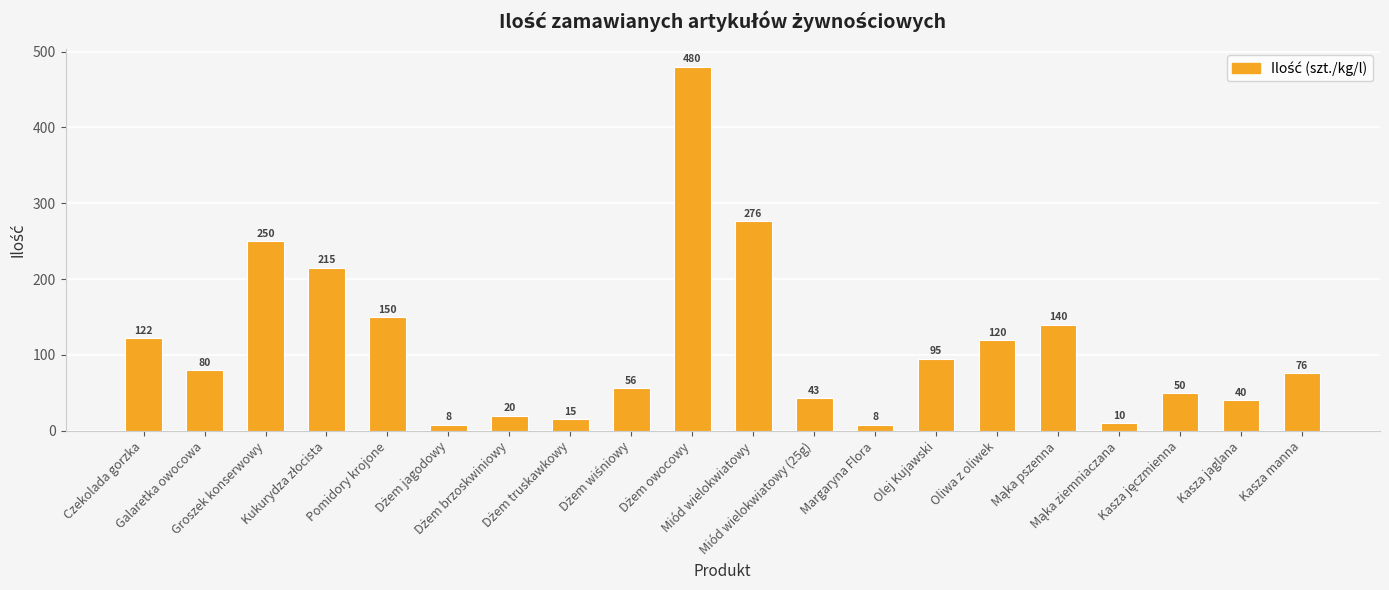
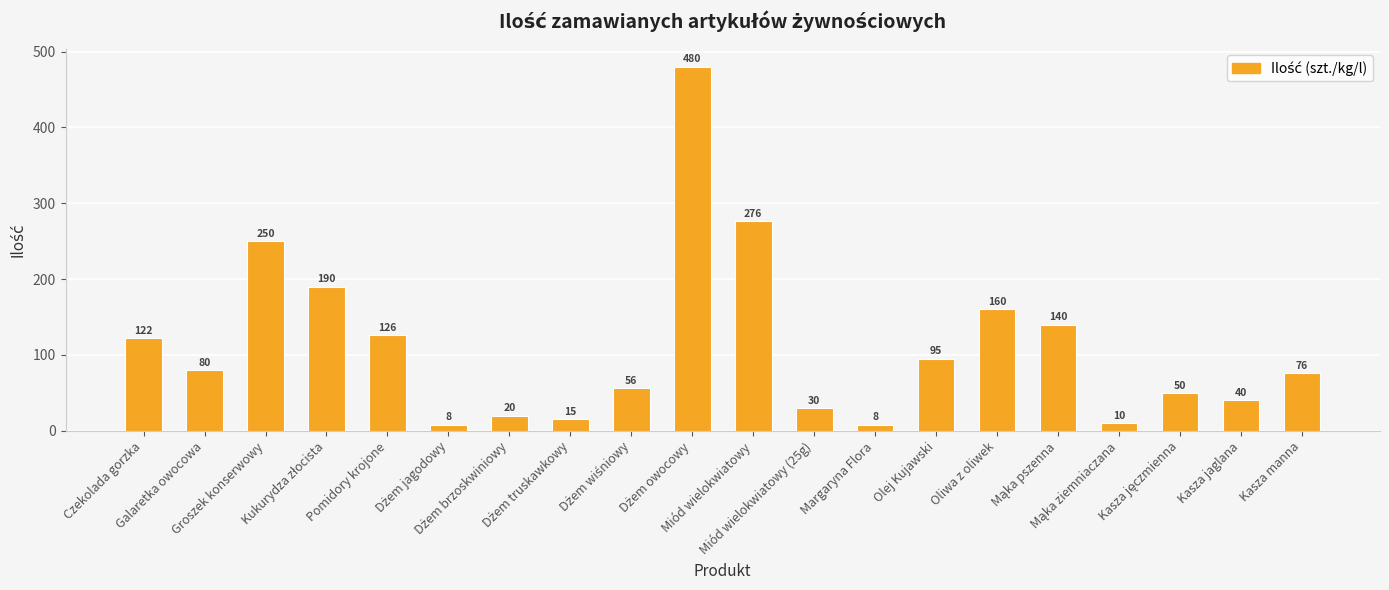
Kukurydza złocista: 215 -> 190
Pomidory krojone: 150 -> 126
Miód wielokwiatowy (25g): 43 -> 30
Oliwa z oliwek: 120 -> 160
